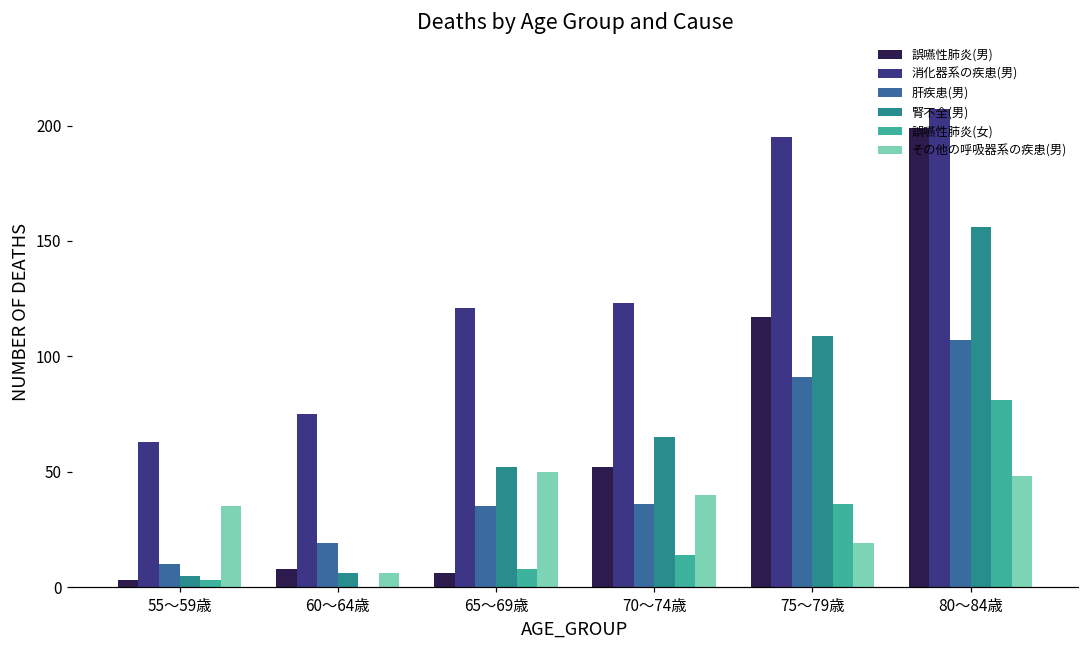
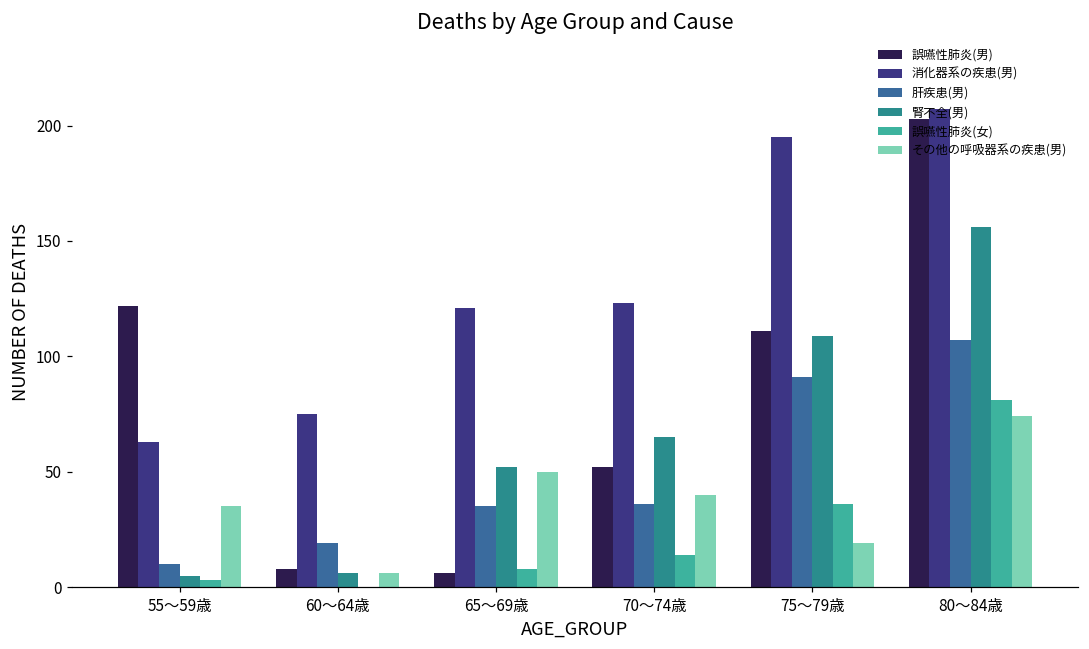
誤嚥性肺炎(男), 55～59歳: 3 -> 122
誤嚥性肺炎(男), 75～79歳: 117 -> 111
誤嚥性肺炎(男), 80～84歳: 199 -> 203
その他の呼吸器系の疾患(男), 80～84歳: 48 -> 74
